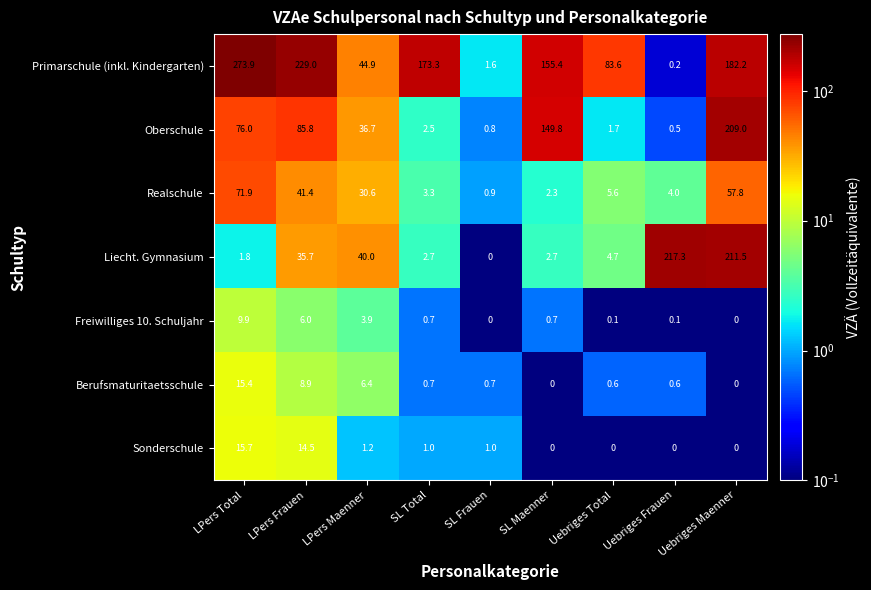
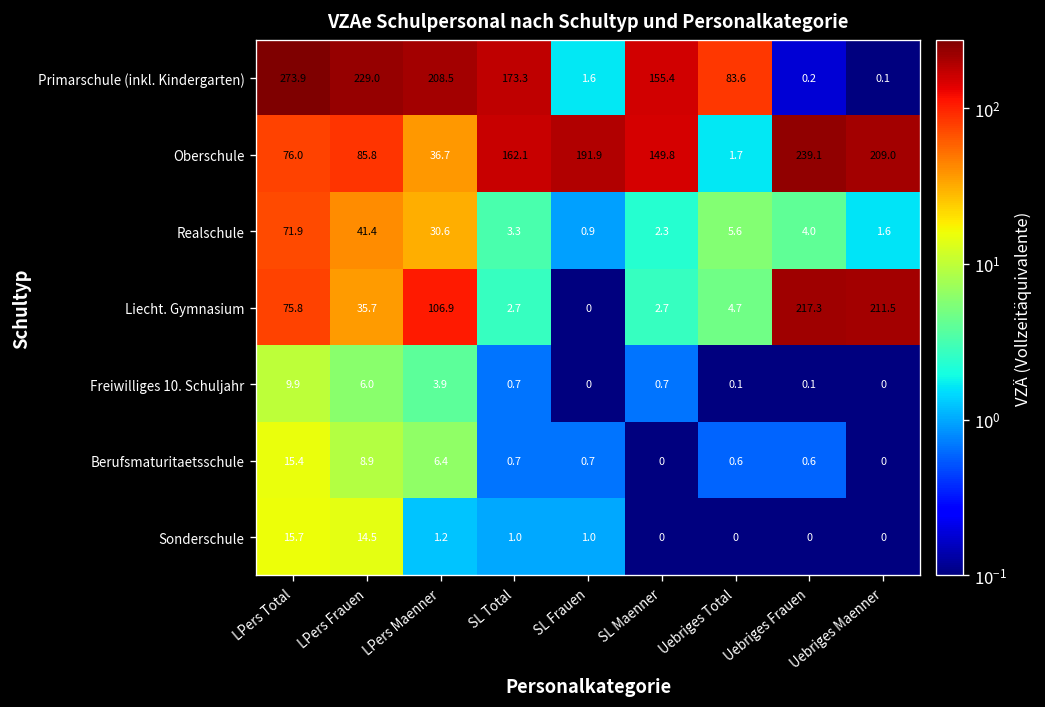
Primarschule (inkl. Kindergarten), LPers Maenner: 44.9 -> 208.5
Primarschule (inkl. Kindergarten), Uebriges Maenner: 182.2 -> 0.1
Oberschule, SL Total: 2.5 -> 162.1
Oberschule, SL Frauen: 0.8 -> 191.9
Oberschule, Uebriges Frauen: 0.5 -> 239.1
Realschule, Uebriges Maenner: 57.8 -> 1.6
Liecht. Gymnasium, LPers Total: 1.8 -> 75.8
Liecht. Gymnasium, LPers Maenner: 40.0 -> 106.9
